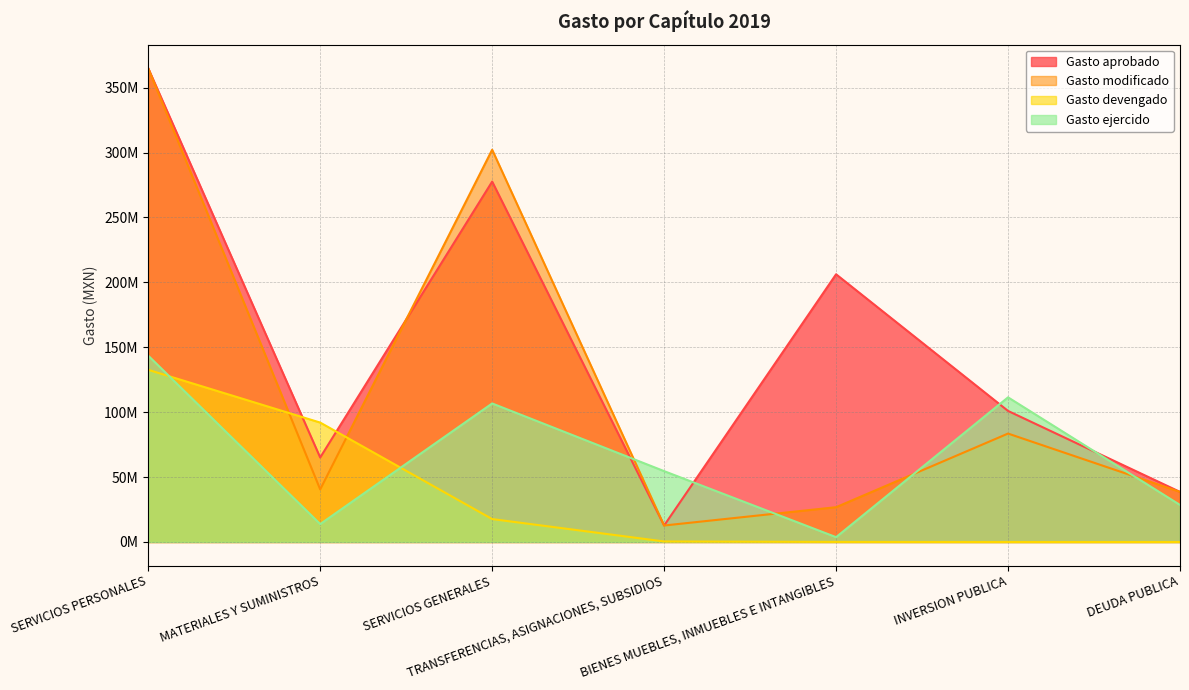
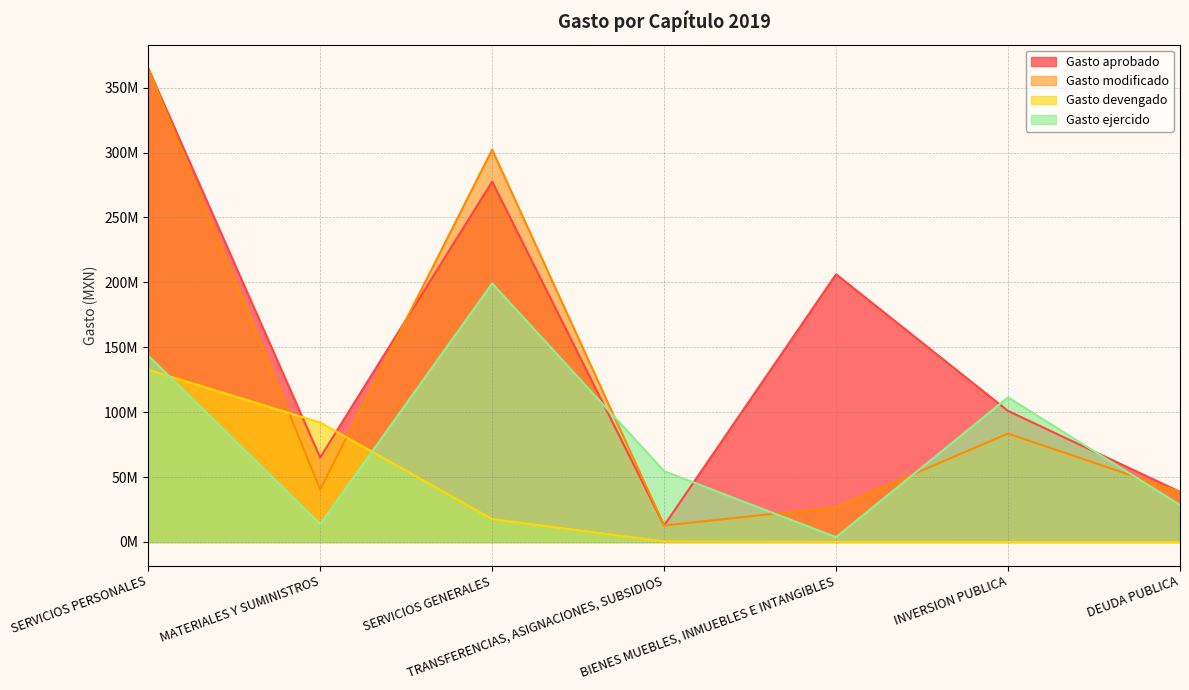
Gasto ejercido, SERVICIOS GENERALES: 107000000 -> 199000000
